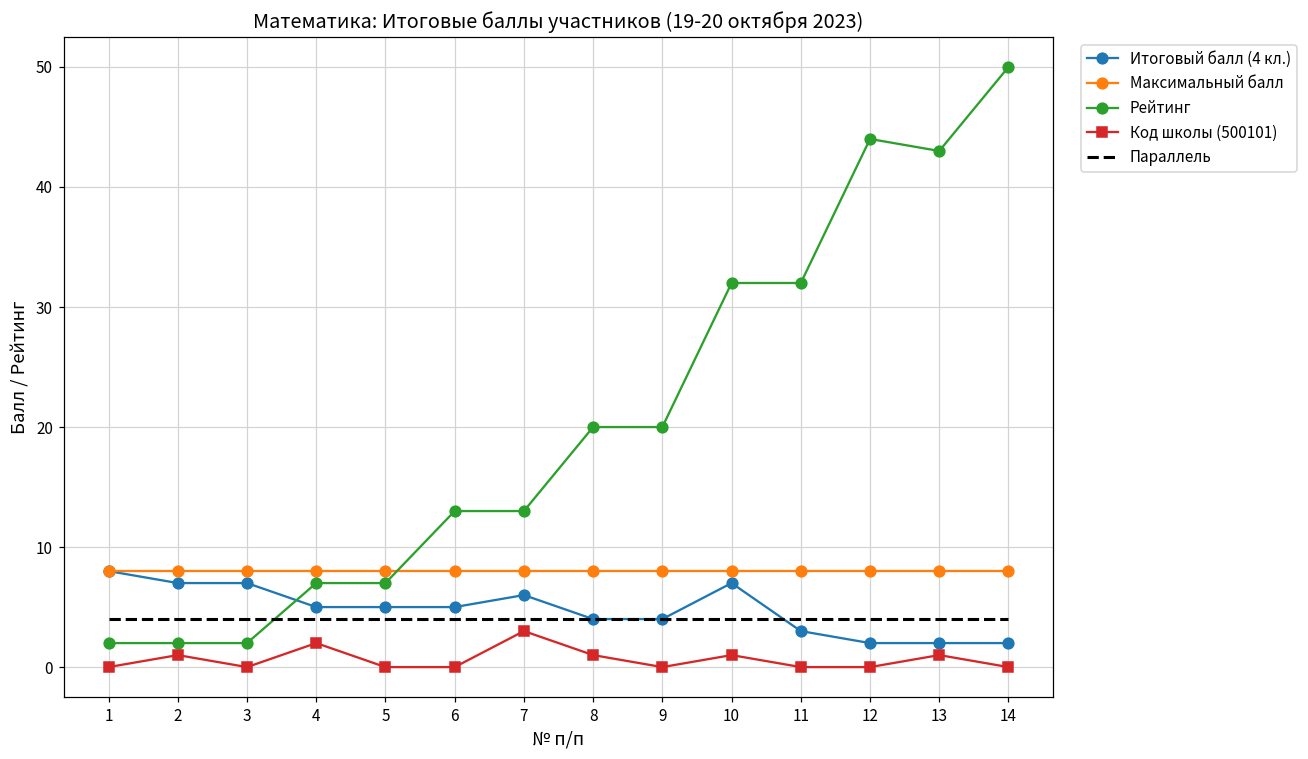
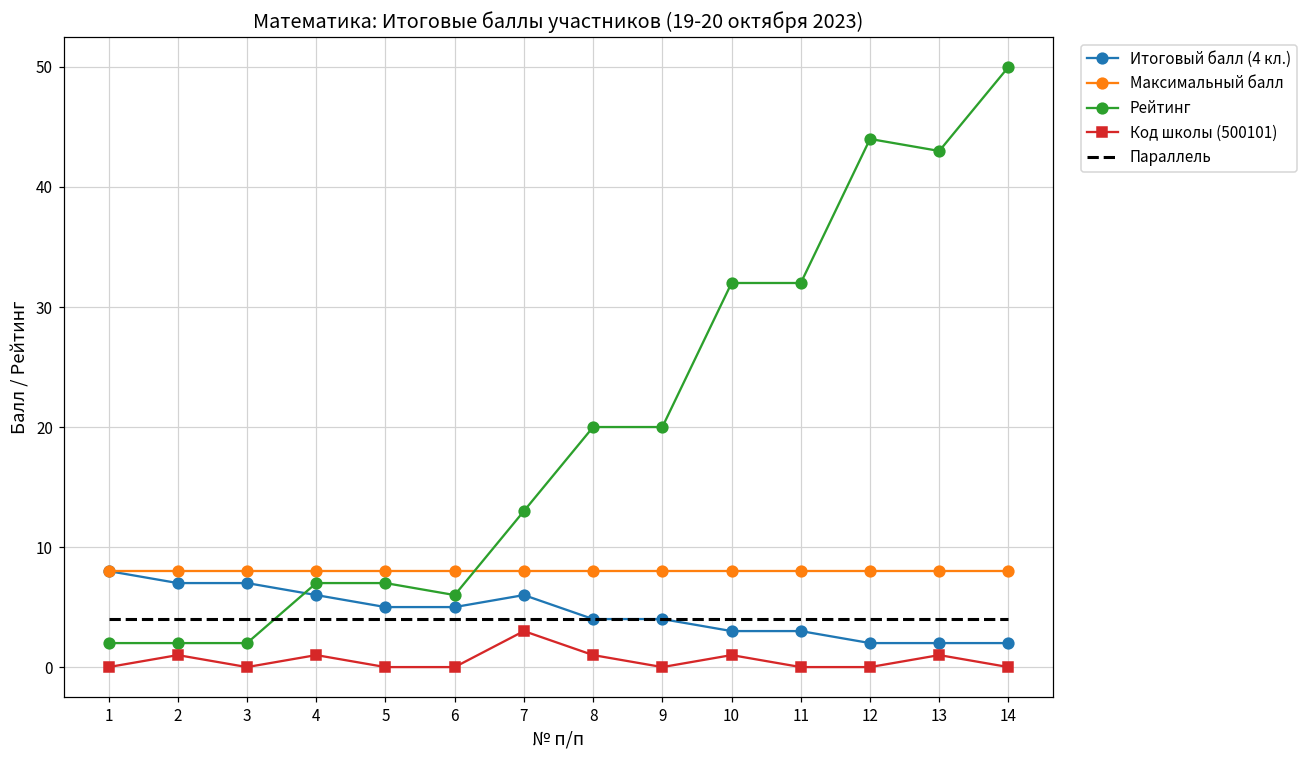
Итоговый балл (4 кл.), 4: 5 -> 6
Код школы (500101), 4: 2 -> 1
Рейтинг, 6: 13 -> 6
Итоговый балл (4 кл.), 10: 7 -> 3
